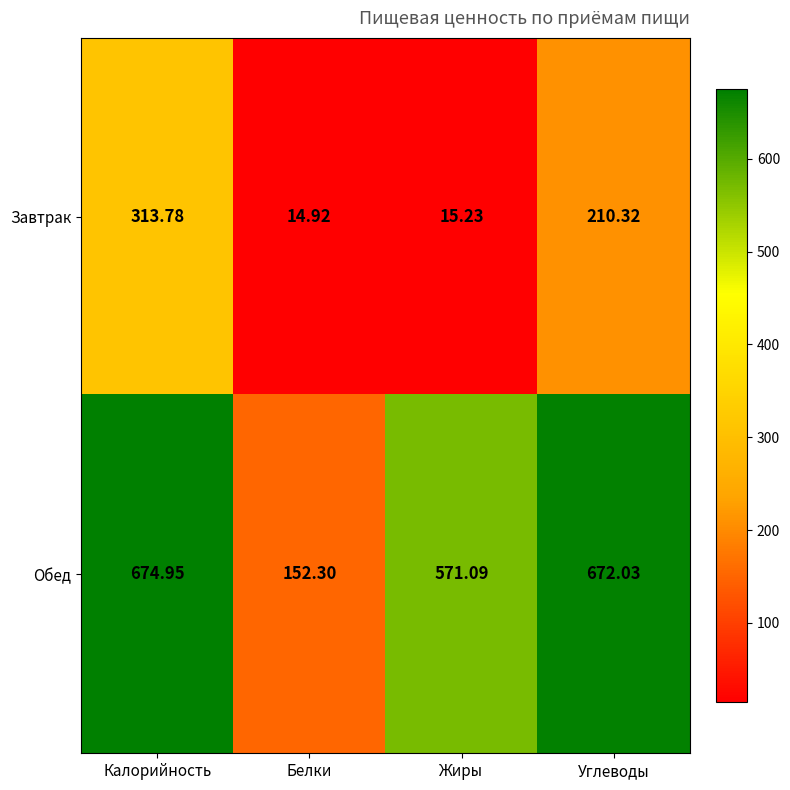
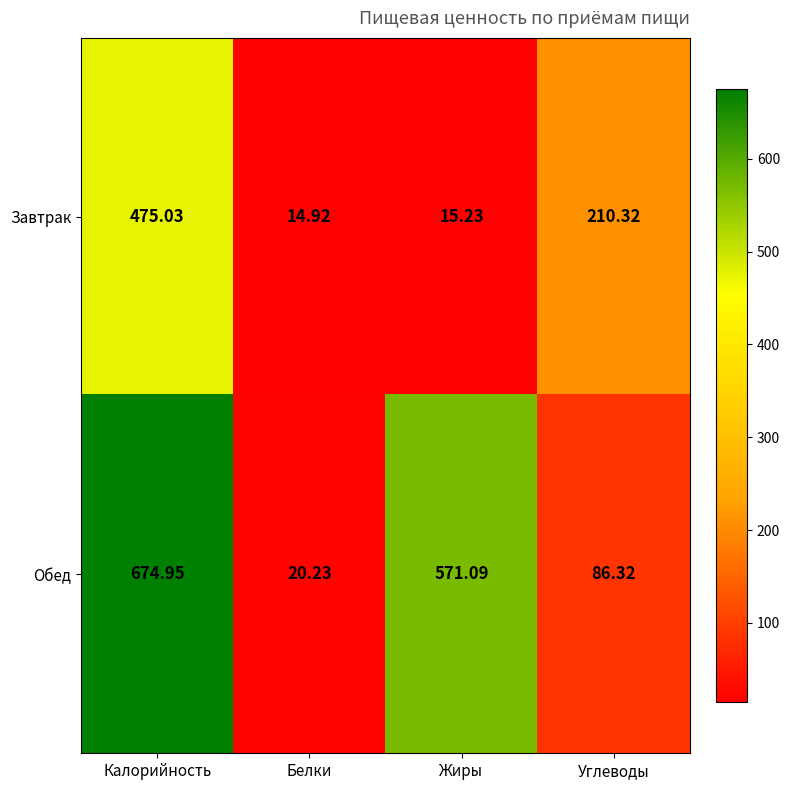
Завтрак, Калорийность: 313.78 -> 475.03
Обед, Белки: 152.30 -> 20.23
Обед, Углеводы: 672.03 -> 86.32
